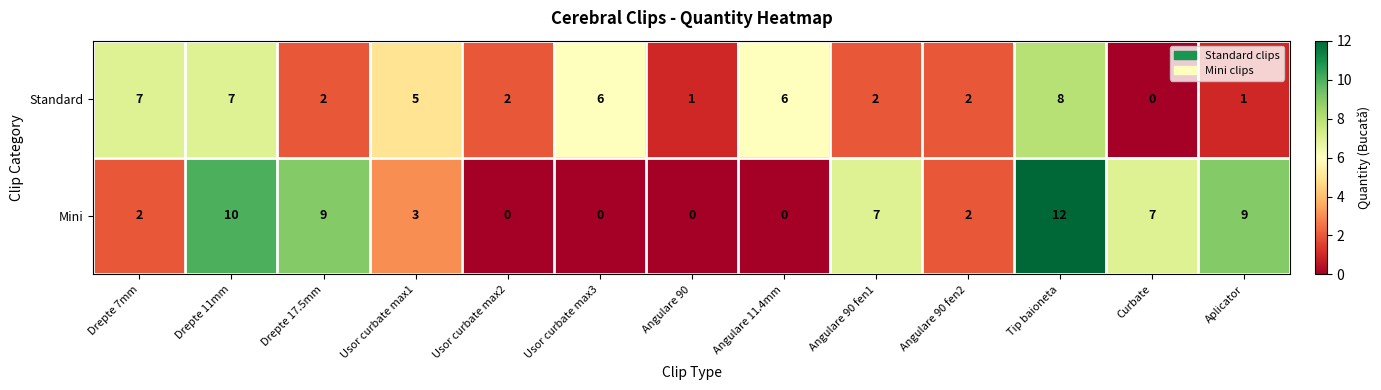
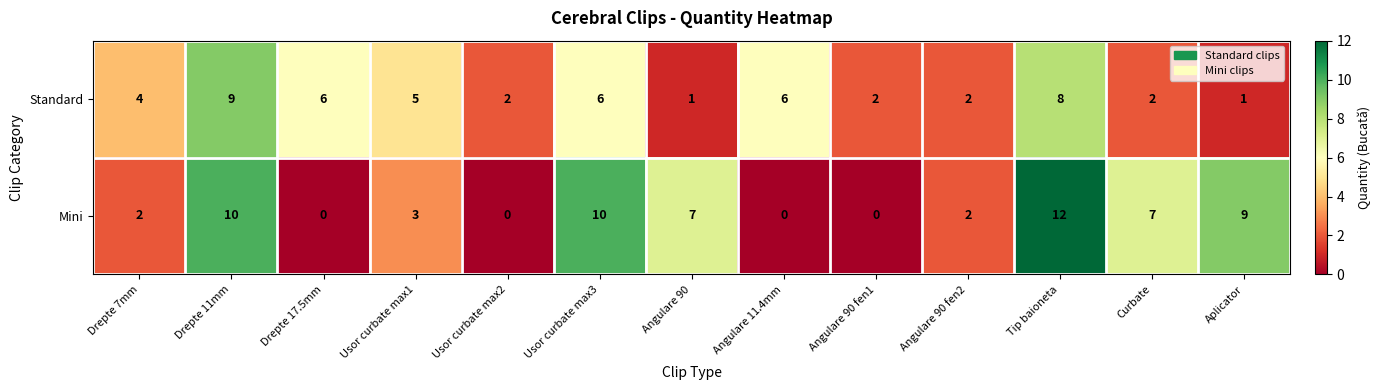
Standard, Drepte 7mm: 7 -> 4
Standard, Drepte 11mm: 7 -> 9
Standard, Drepte 17.5mm: 2 -> 6
Standard, Curbate: 0 -> 2
Mini, Drepte 17.5mm: 9 -> 0
Mini, Usor curbate max3: 0 -> 10
Mini, Angulare 90: 0 -> 7
Mini, Angulare 90 fen1: 7 -> 0
